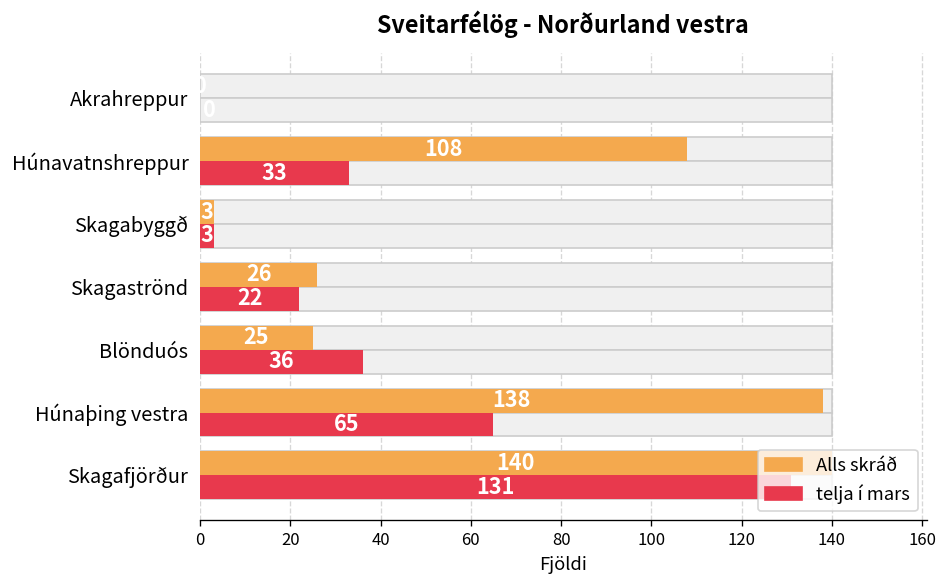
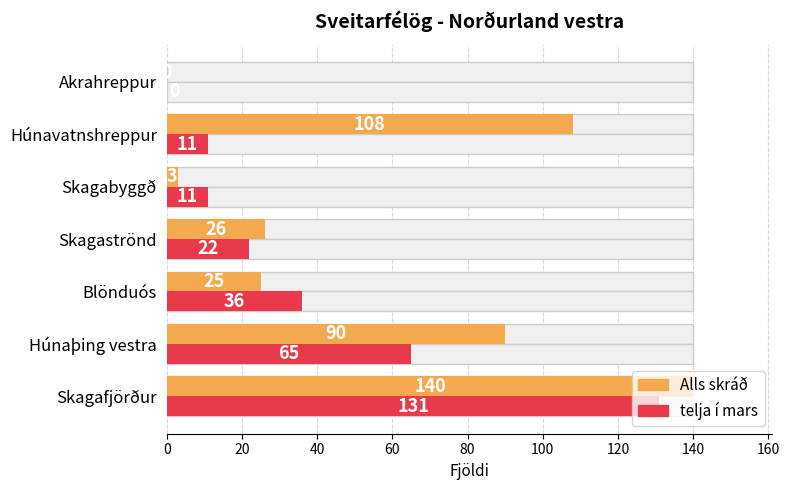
telja í mars, Húnavatnshreppur: 33 -> 11
telja í mars, Skagabyggð: 3 -> 11
Alls skráð, Húnaþing vestra: 138 -> 90
